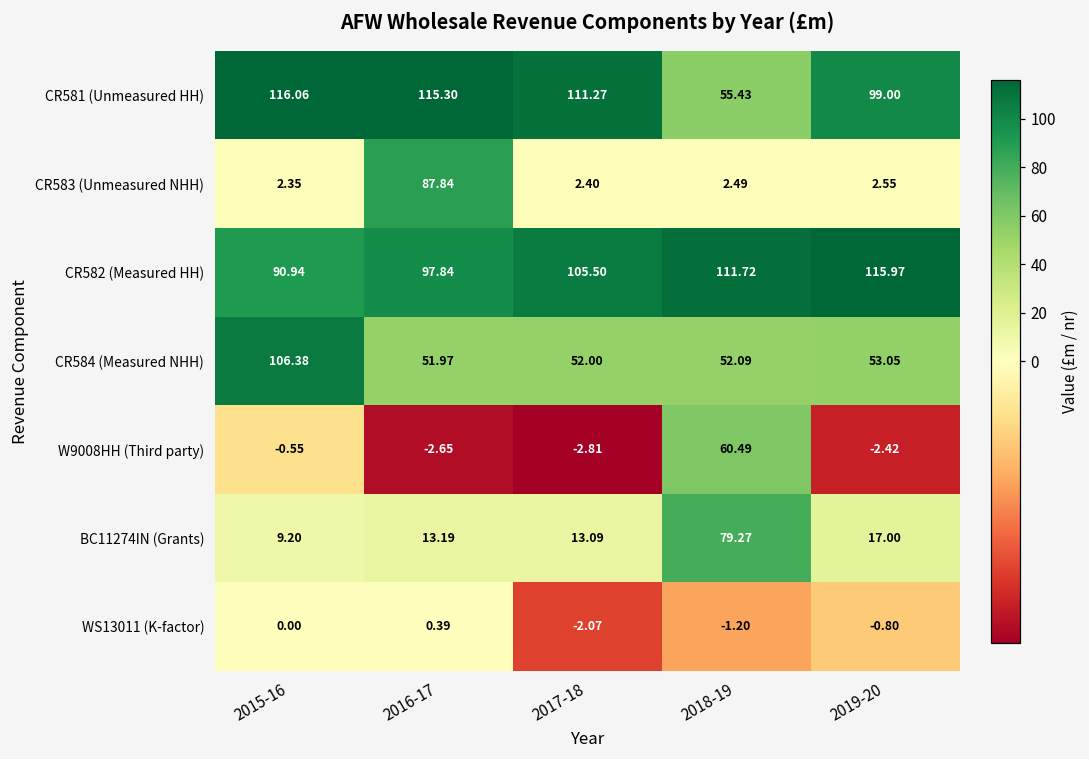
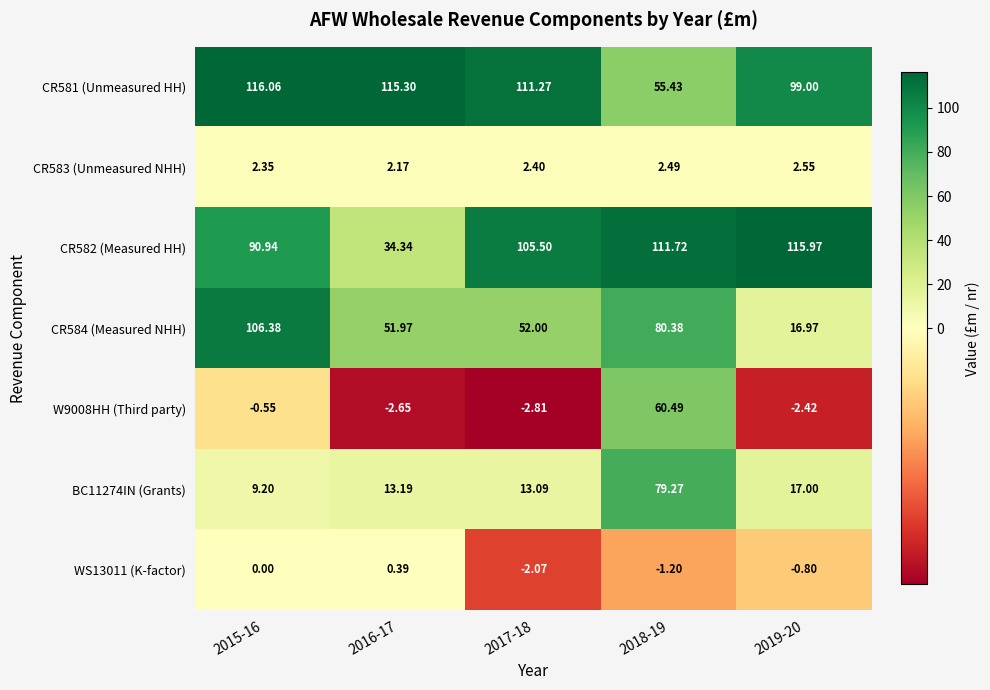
CR583 (Unmeasured NHH), 2016-17: 87.84 -> 2.17
CR582 (Measured HH), 2016-17: 97.84 -> 34.34
CR584 (Measured NHH), 2018-19: 52.09 -> 80.38
CR584 (Measured NHH), 2019-20: 53.05 -> 16.97
